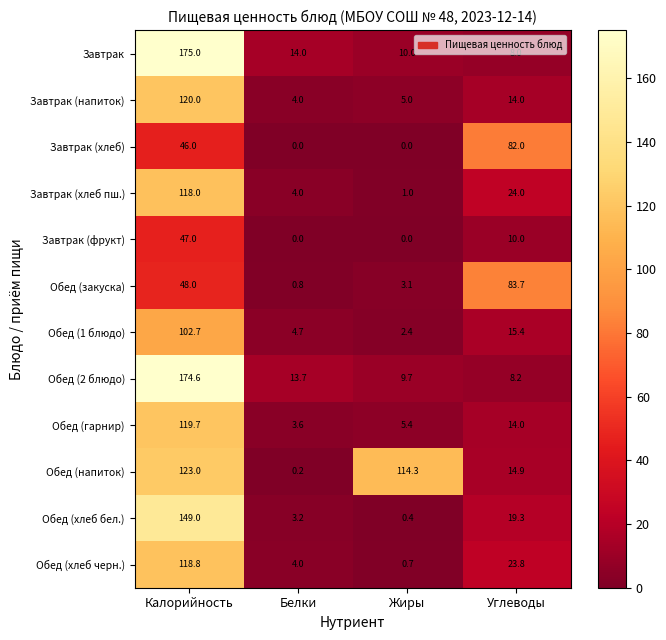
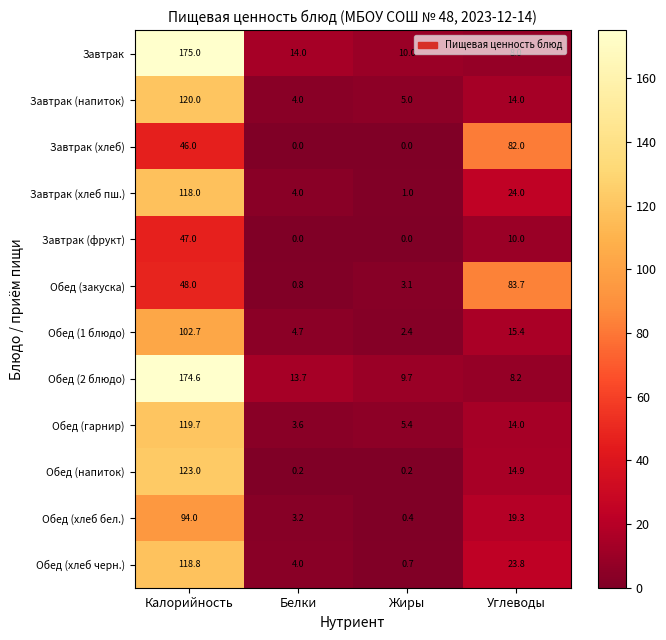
Обед (напиток), Жиры: 114.3 -> 0.2
Обед (хлеб бел.), Калорийность: 149.0 -> 94.0
